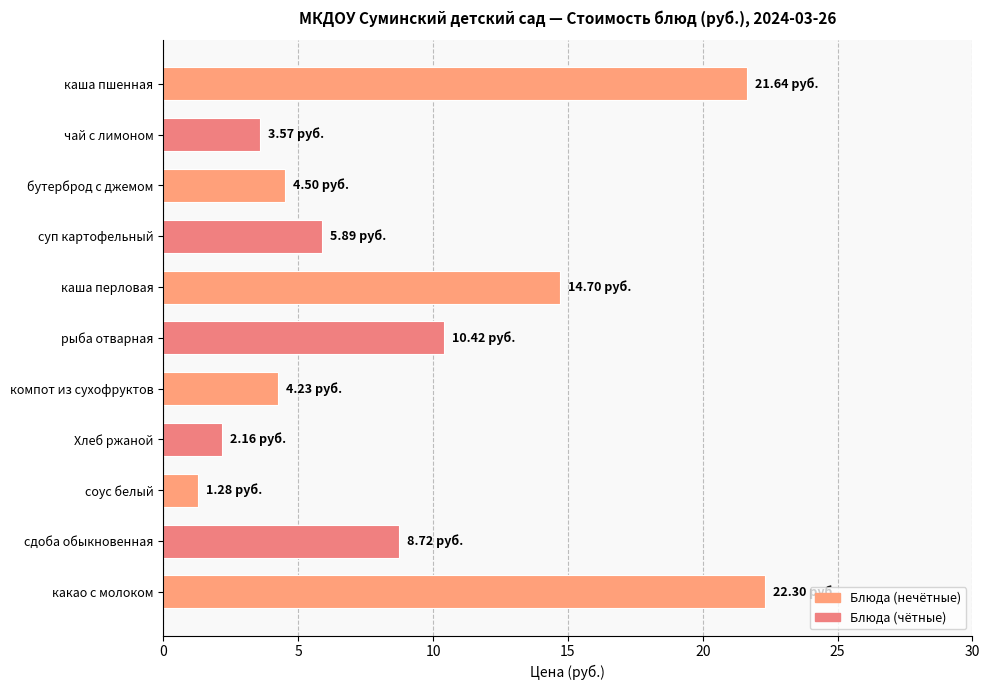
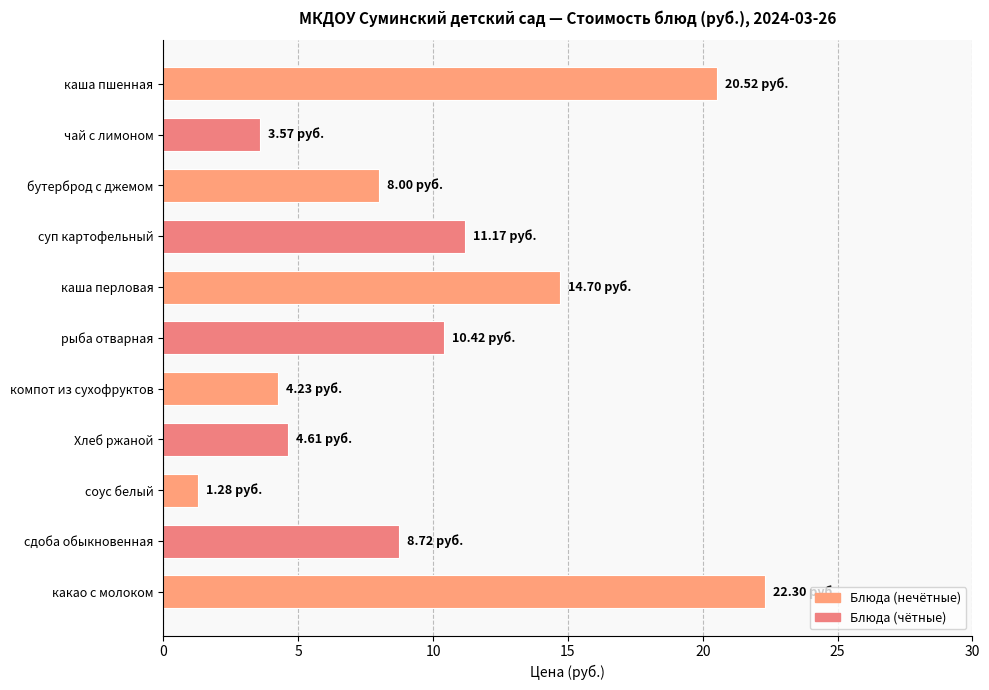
каша пшенная: 21.64 -> 20.52
бутерброд с джемом: 4.50 -> 8.00
суп картофельный: 5.89 -> 11.17
Хлеб ржаной: 2.16 -> 4.61
